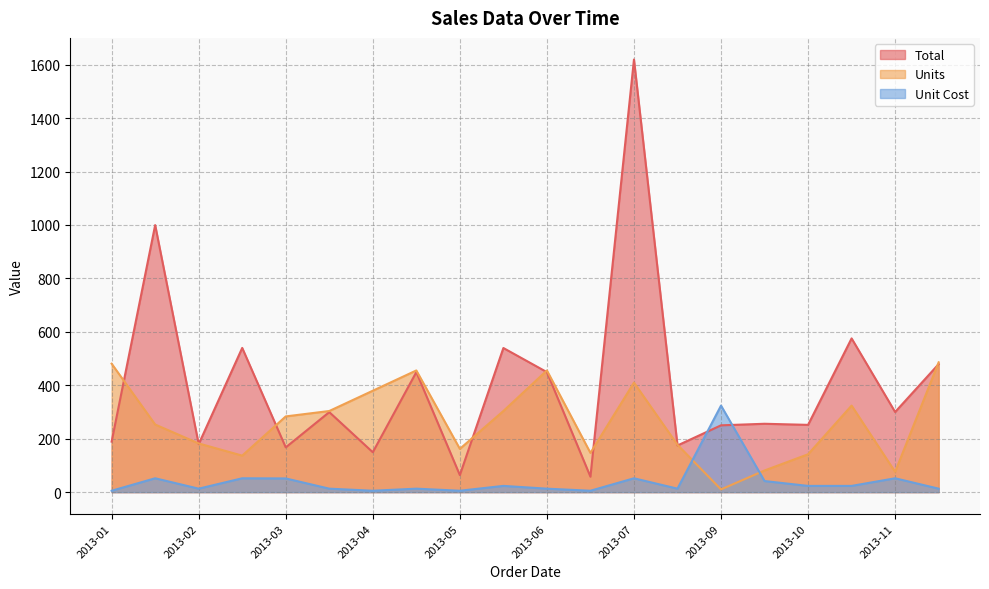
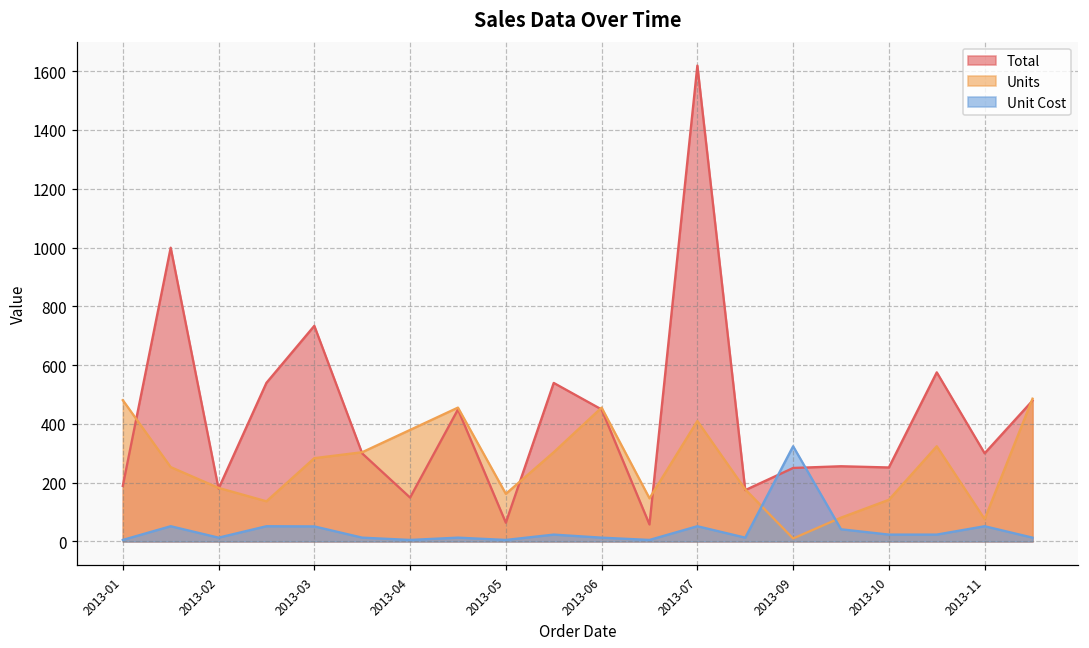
Total, 2013-03: 170 -> 730
